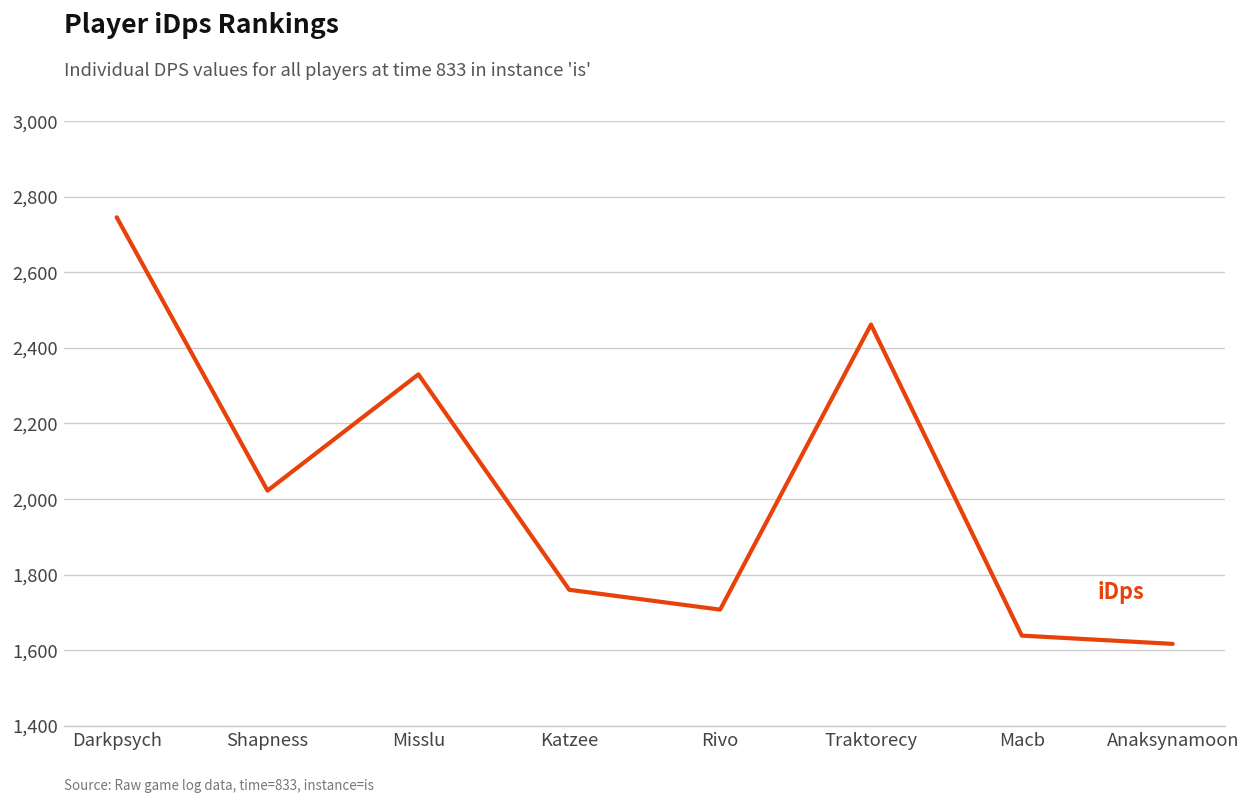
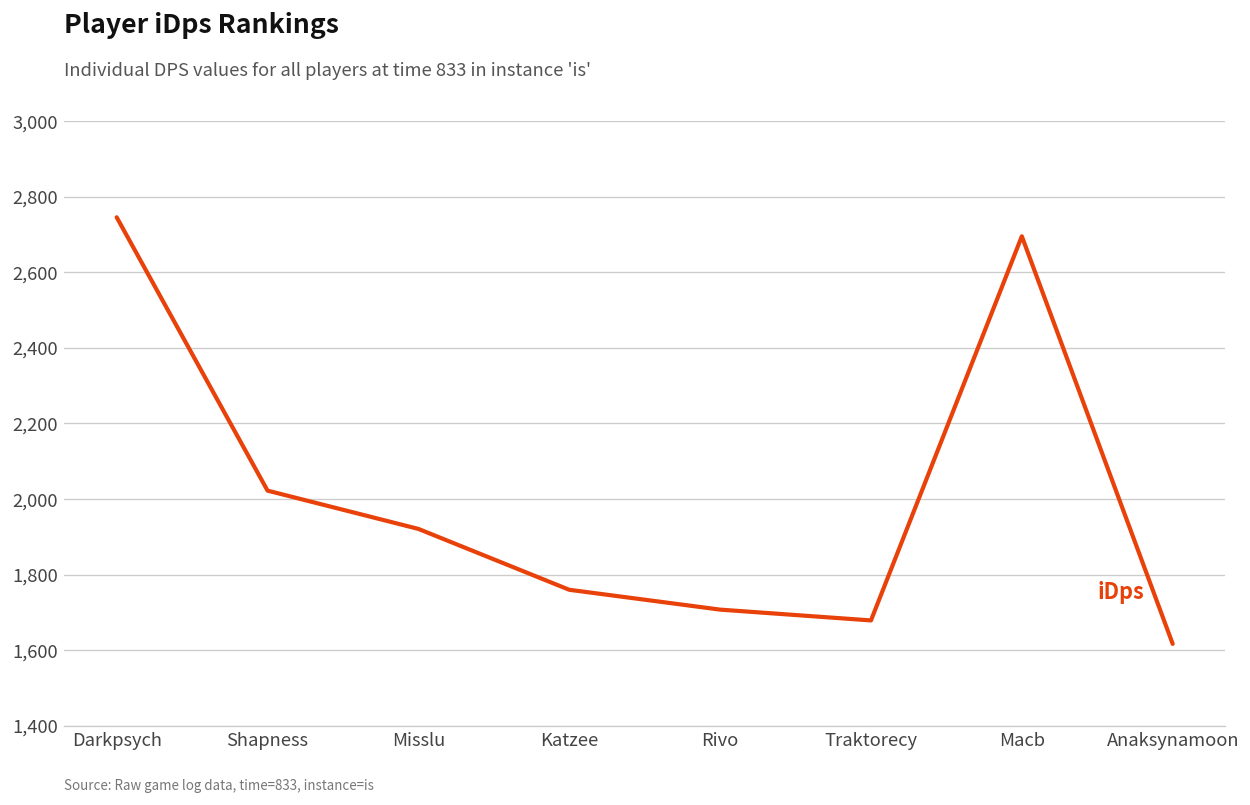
Misslu: 2,330 -> 1,920
Traktorecy: 2,460 -> 1,680
Macb: 1,640 -> 2,700
